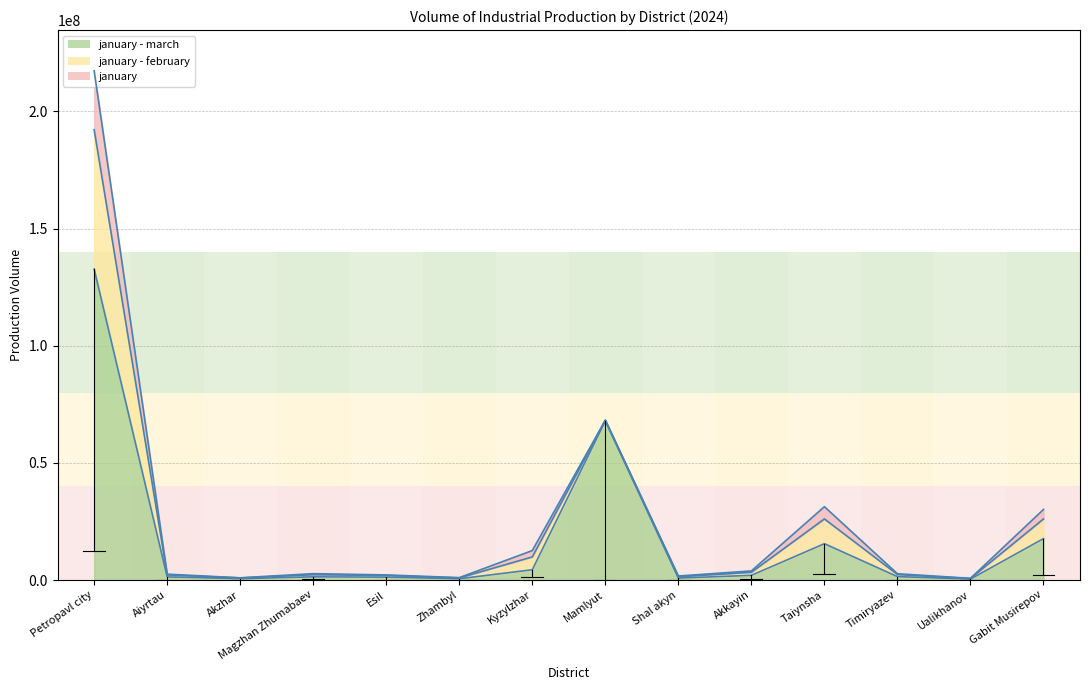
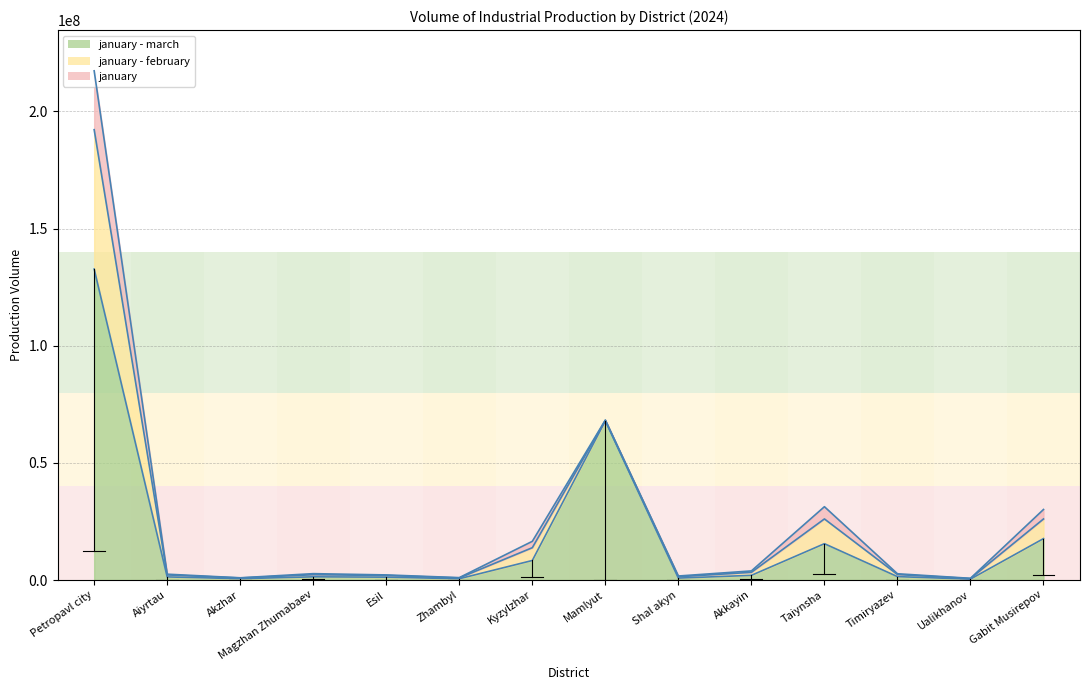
january - march, Kyzylzhar: 4000000 -> 8000000
